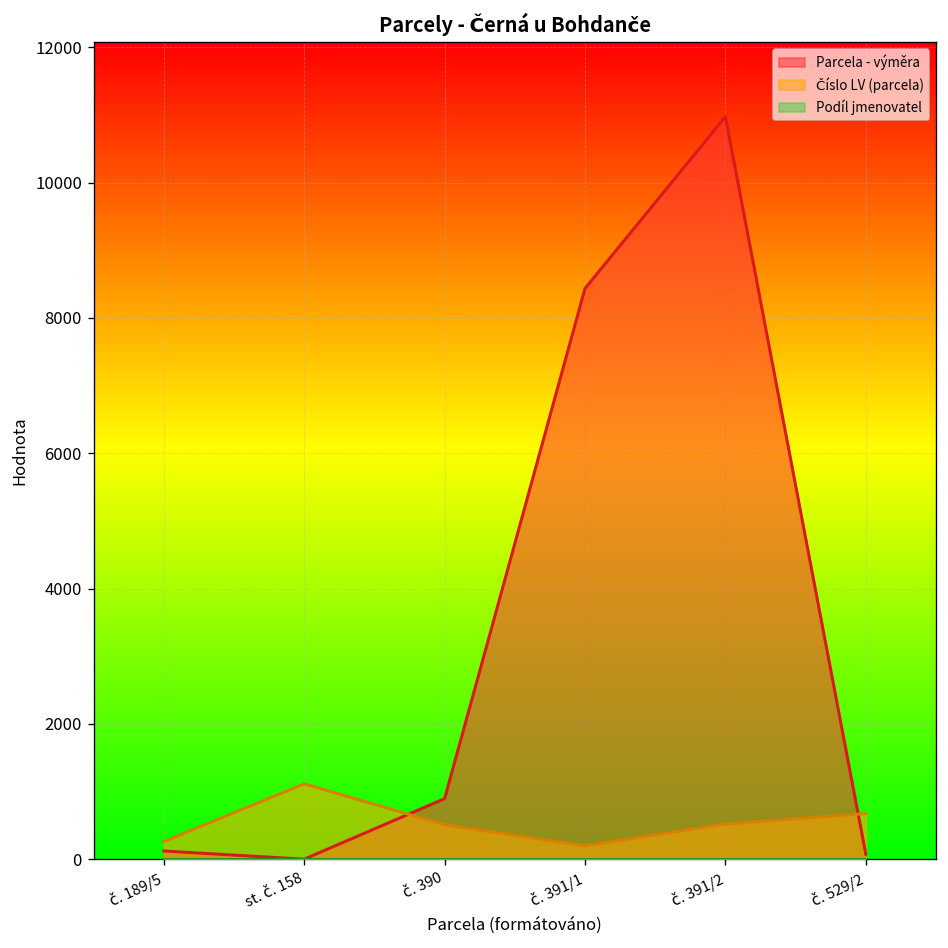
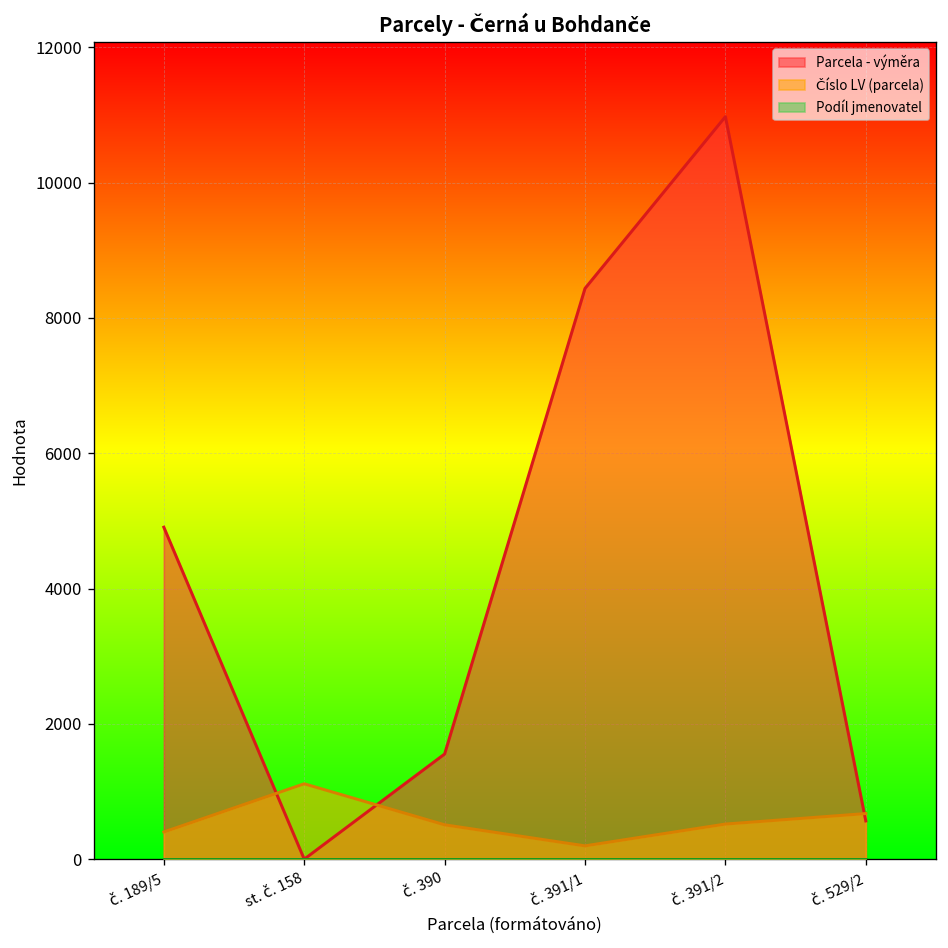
Parcela - výměra, č. 189/5: 100 -> 4900
Číslo LV (parcela), č. 189/5: 300 -> 400
Parcela - výměra, č. 390: 900 -> 1600
Parcela - výměra, č. 529/2: 100 -> 600
